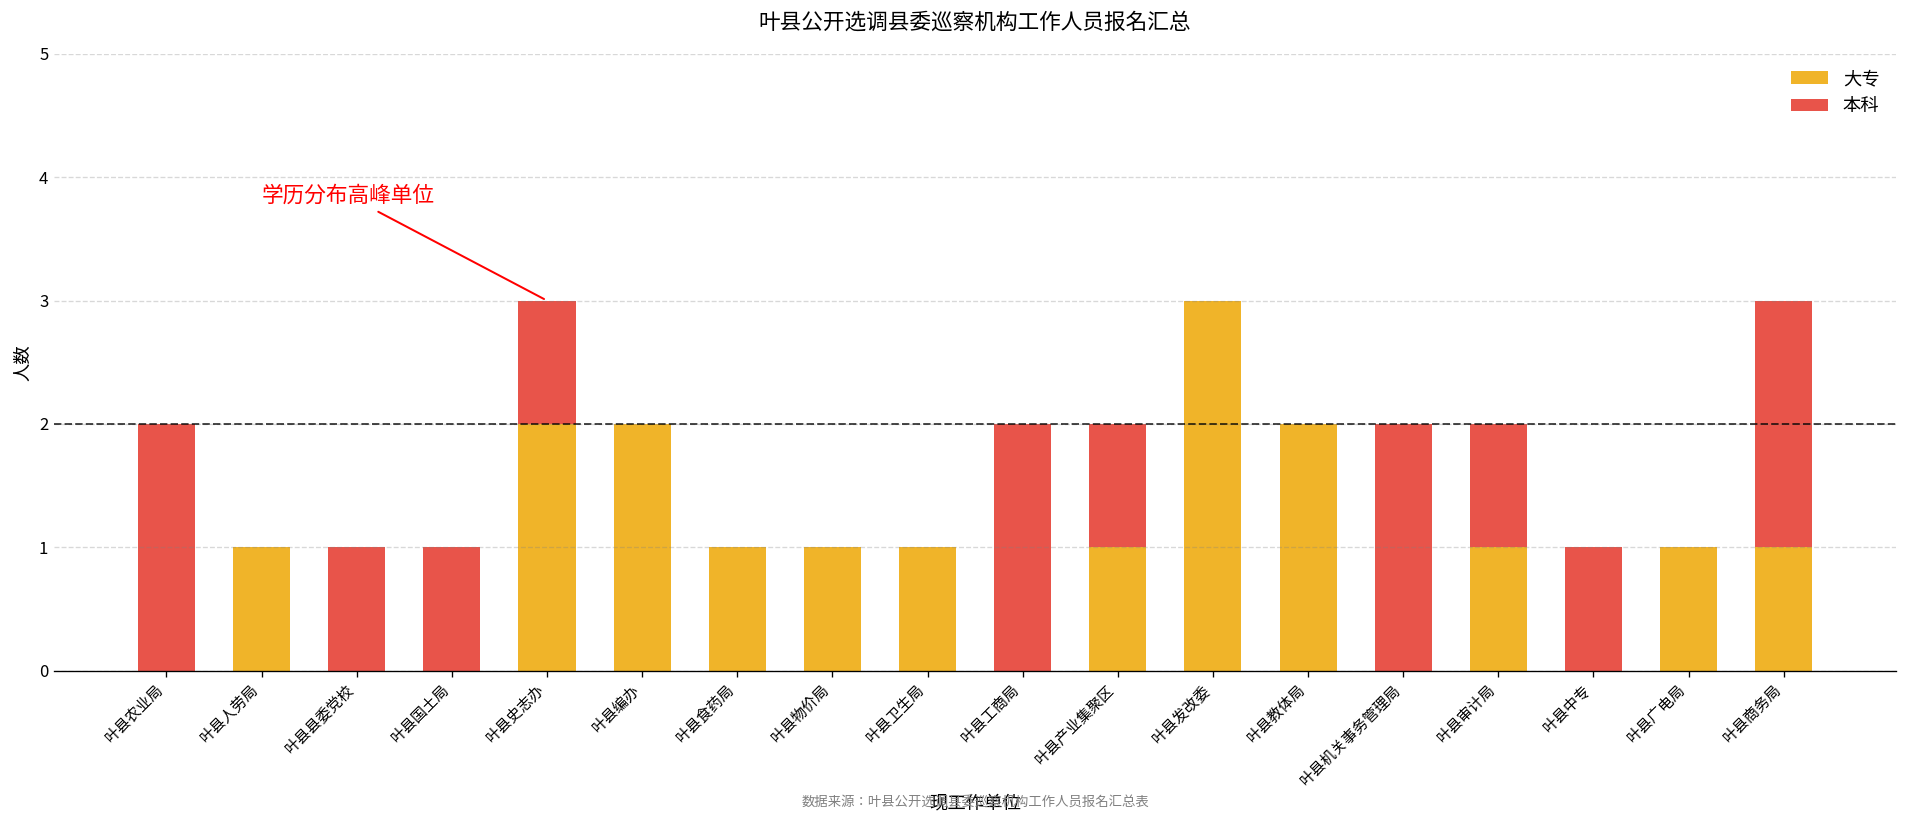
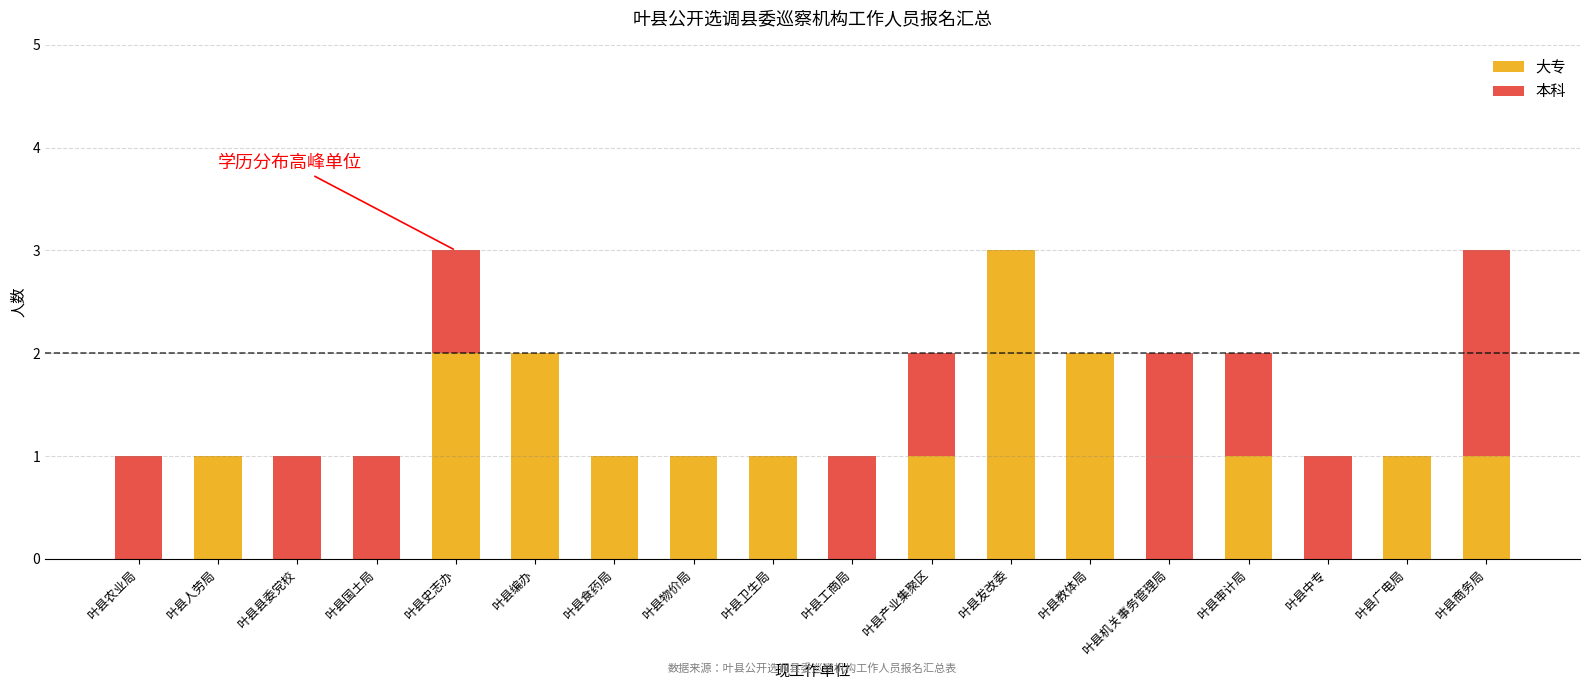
本科, 叶县农业局: 2 -> 1
本科, 叶县工商局: 2 -> 1
